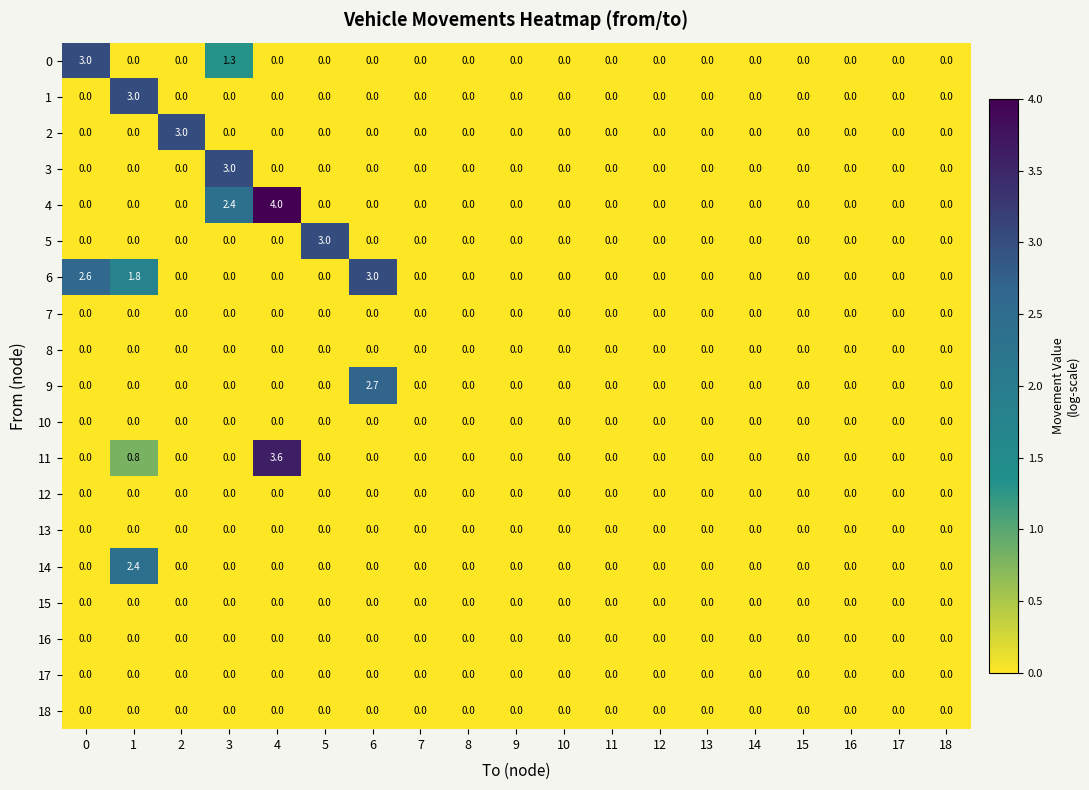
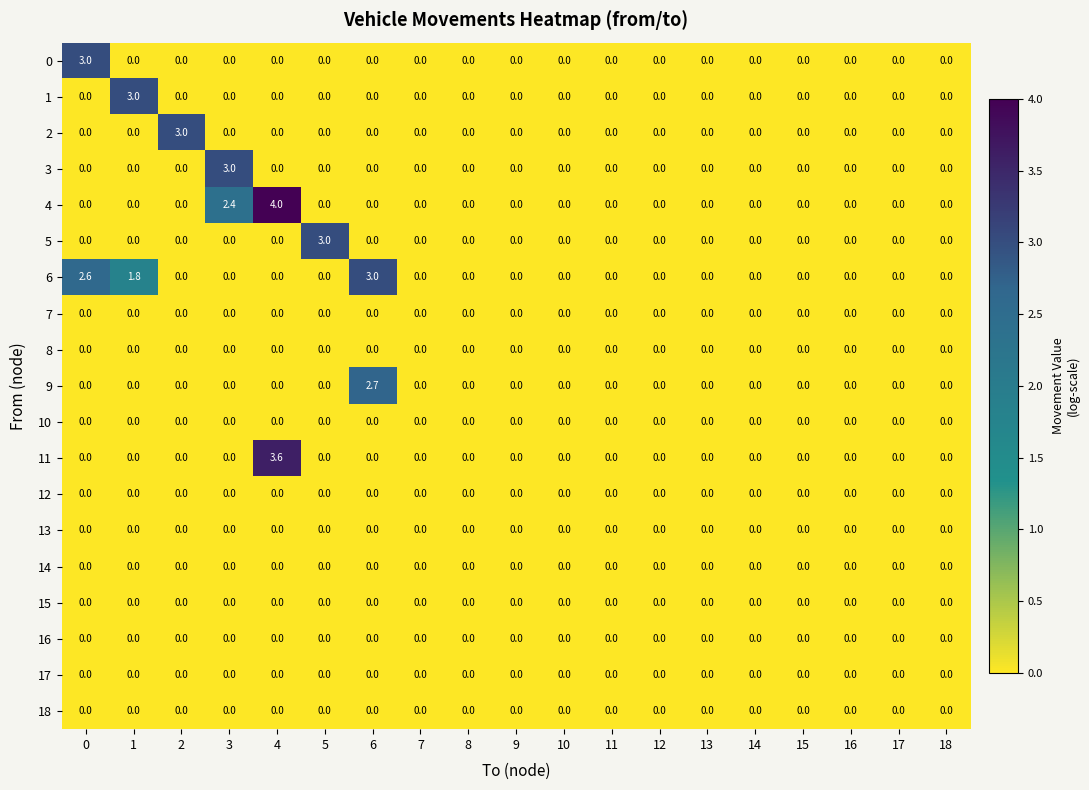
0, 3: 1.3 -> 0.0
11, 1: 0.8 -> 0.0
14, 1: 2.4 -> 0.0
